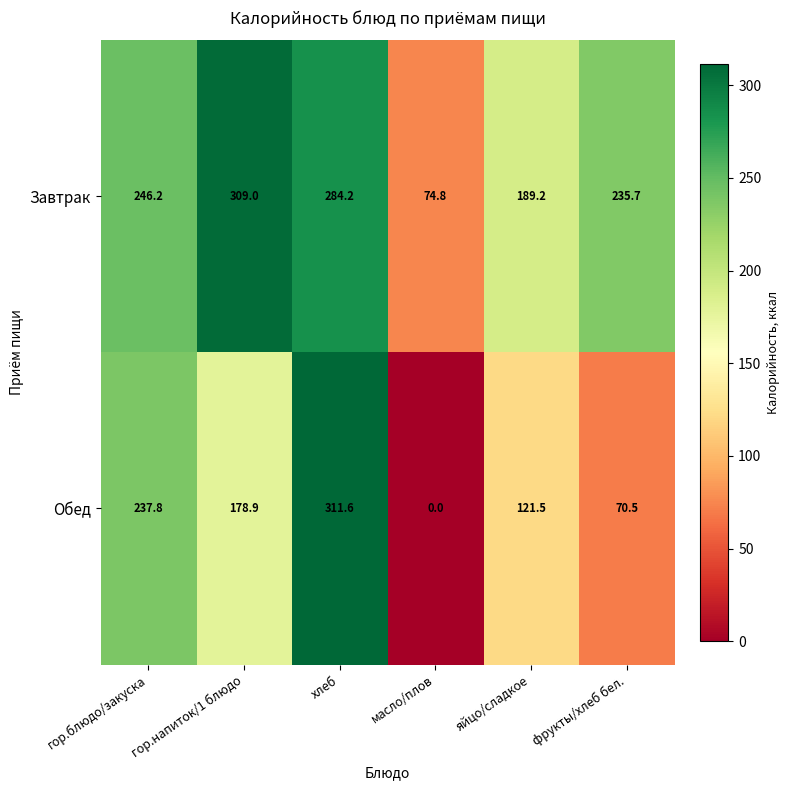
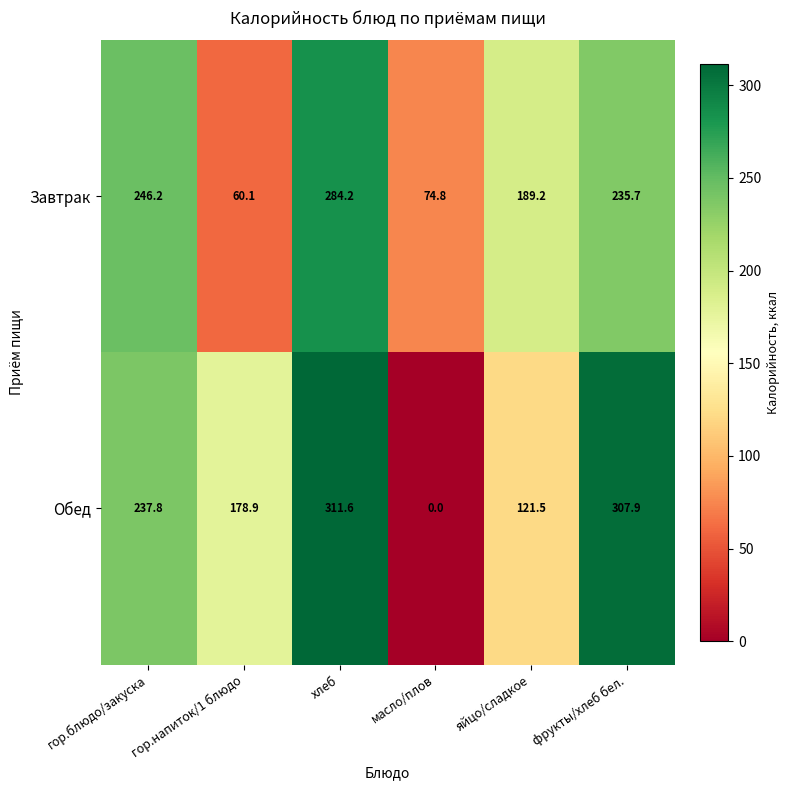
Завтрак, гор.напиток/1 блюдо: 309.0 -> 60.1
Обед, фрукты/хлеб бел.: 70.5 -> 307.9
